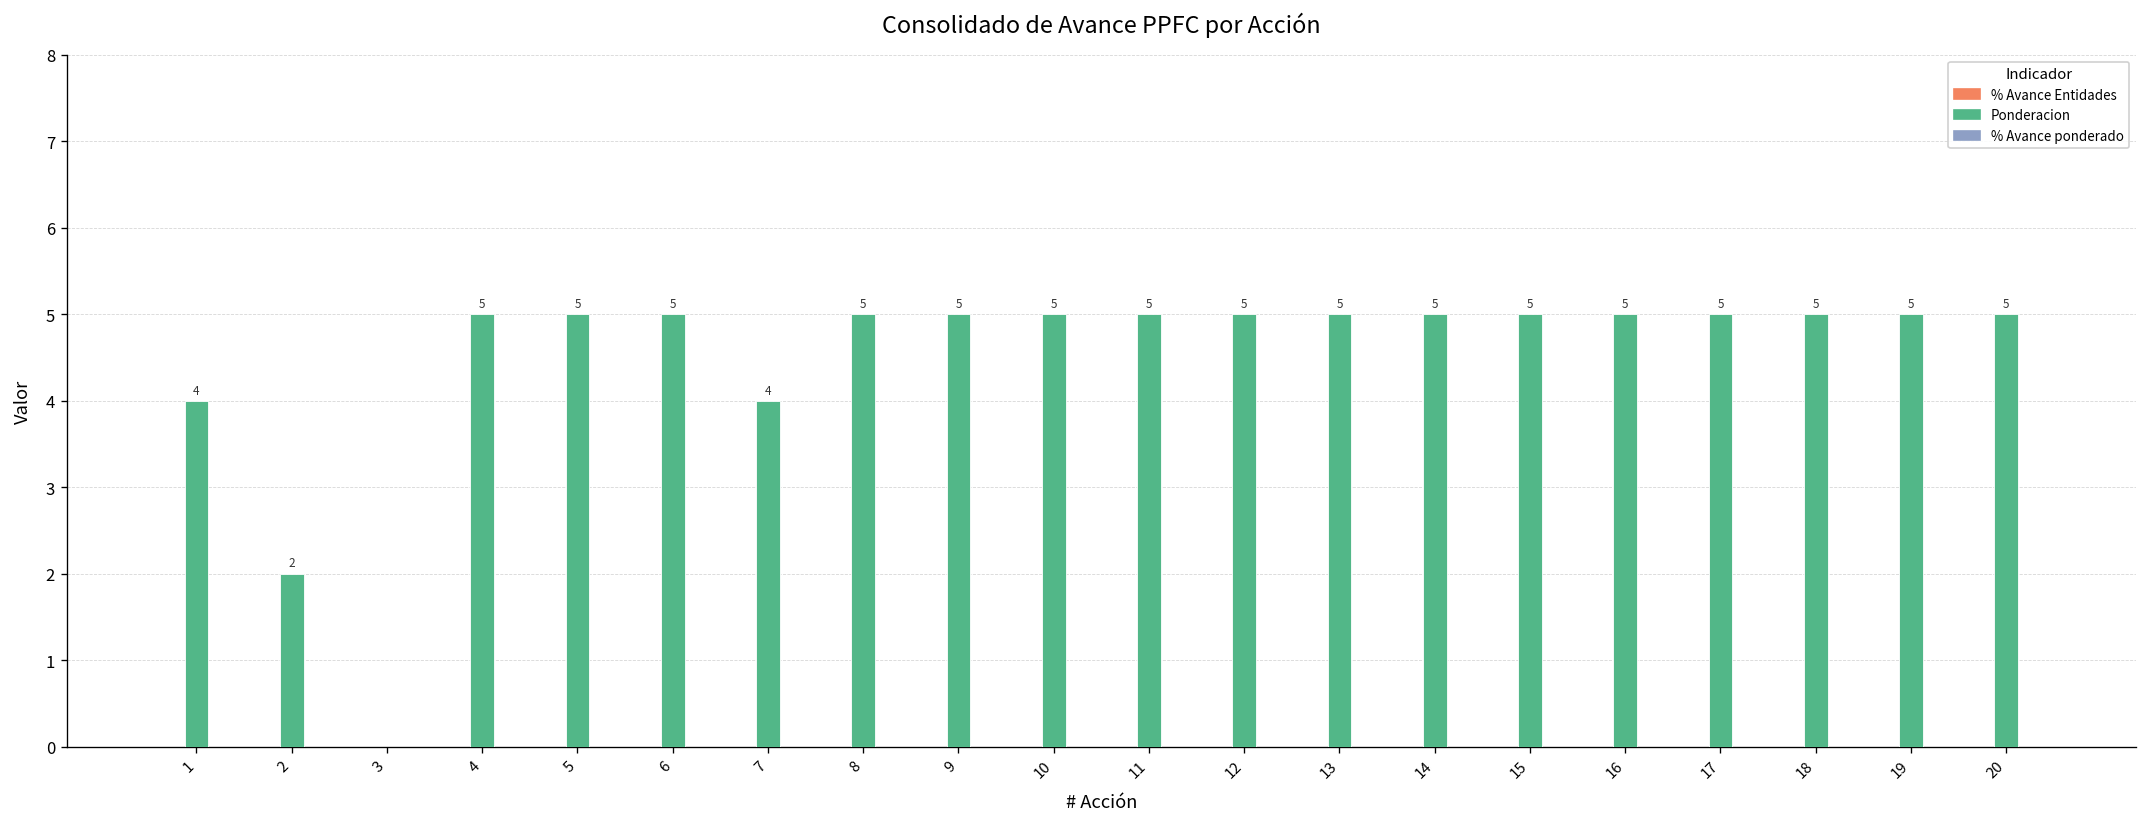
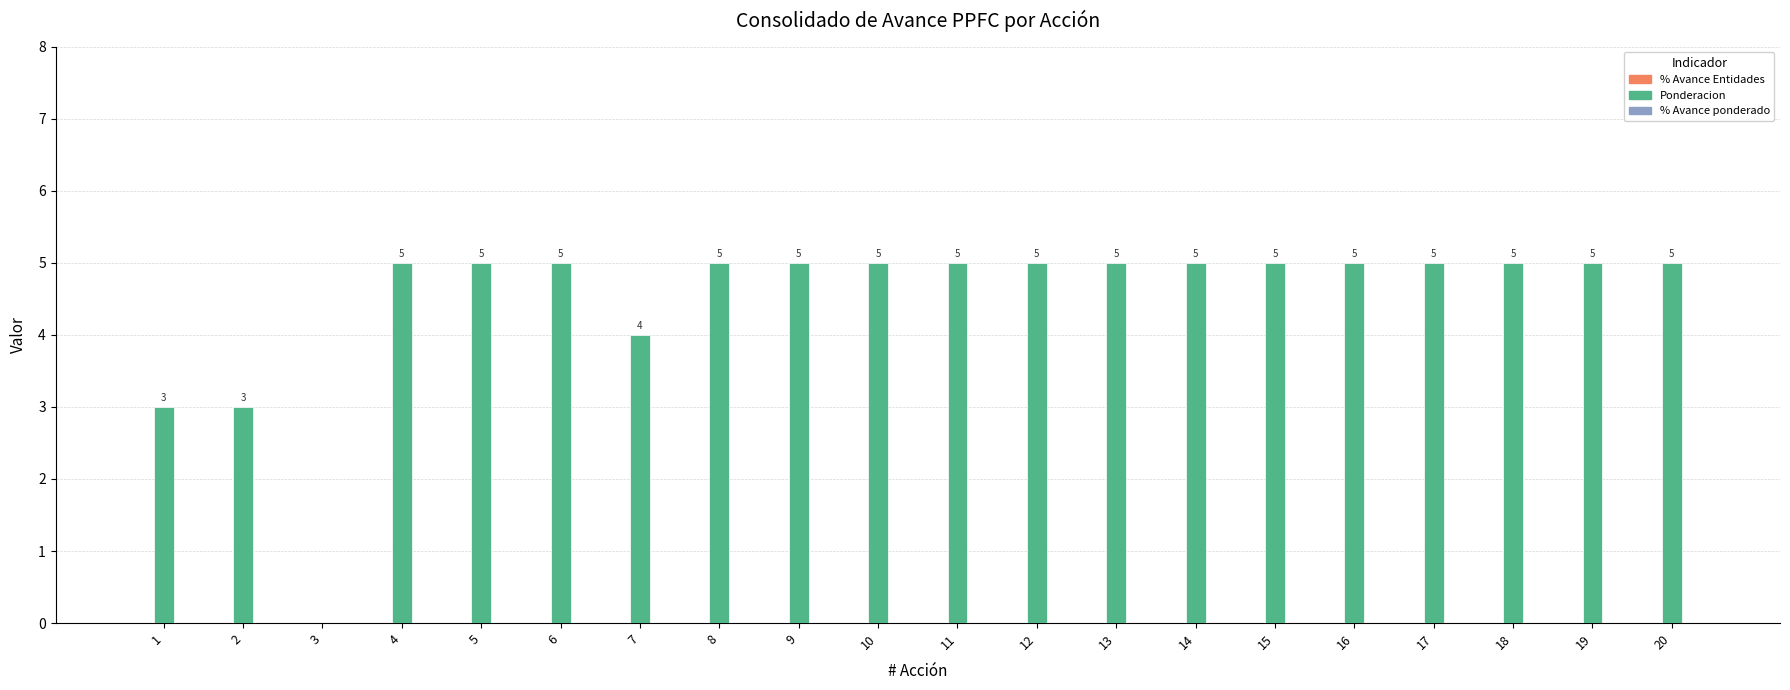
Ponderacion, 1: 4 -> 3
Ponderacion, 2: 2 -> 3
